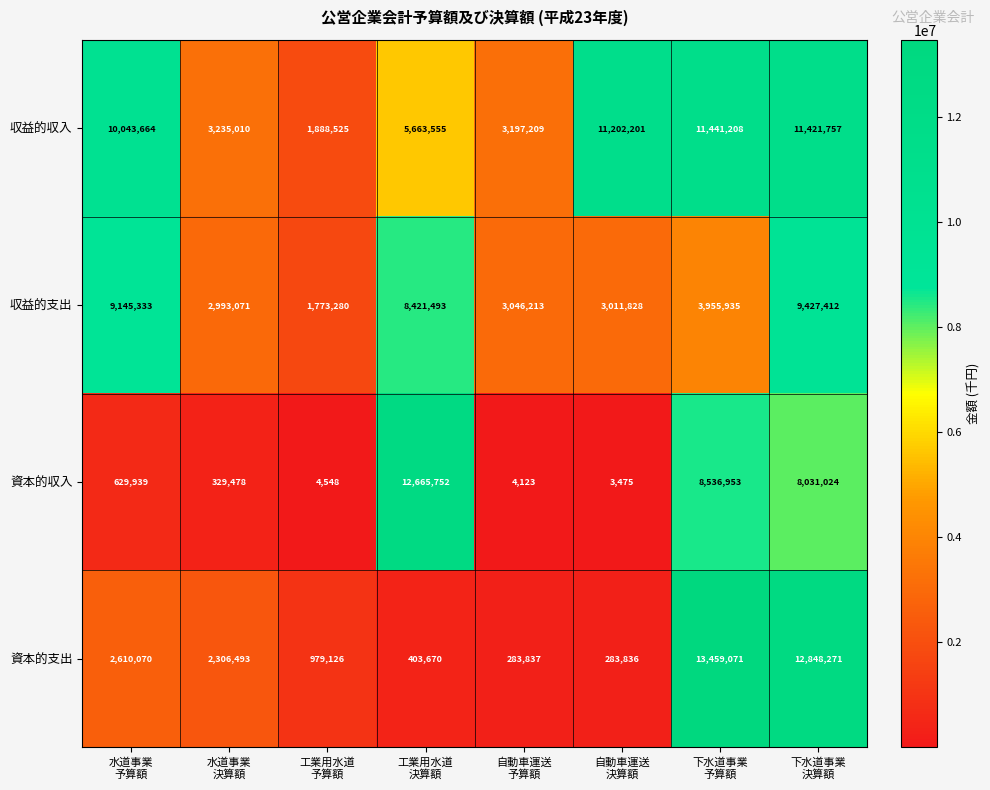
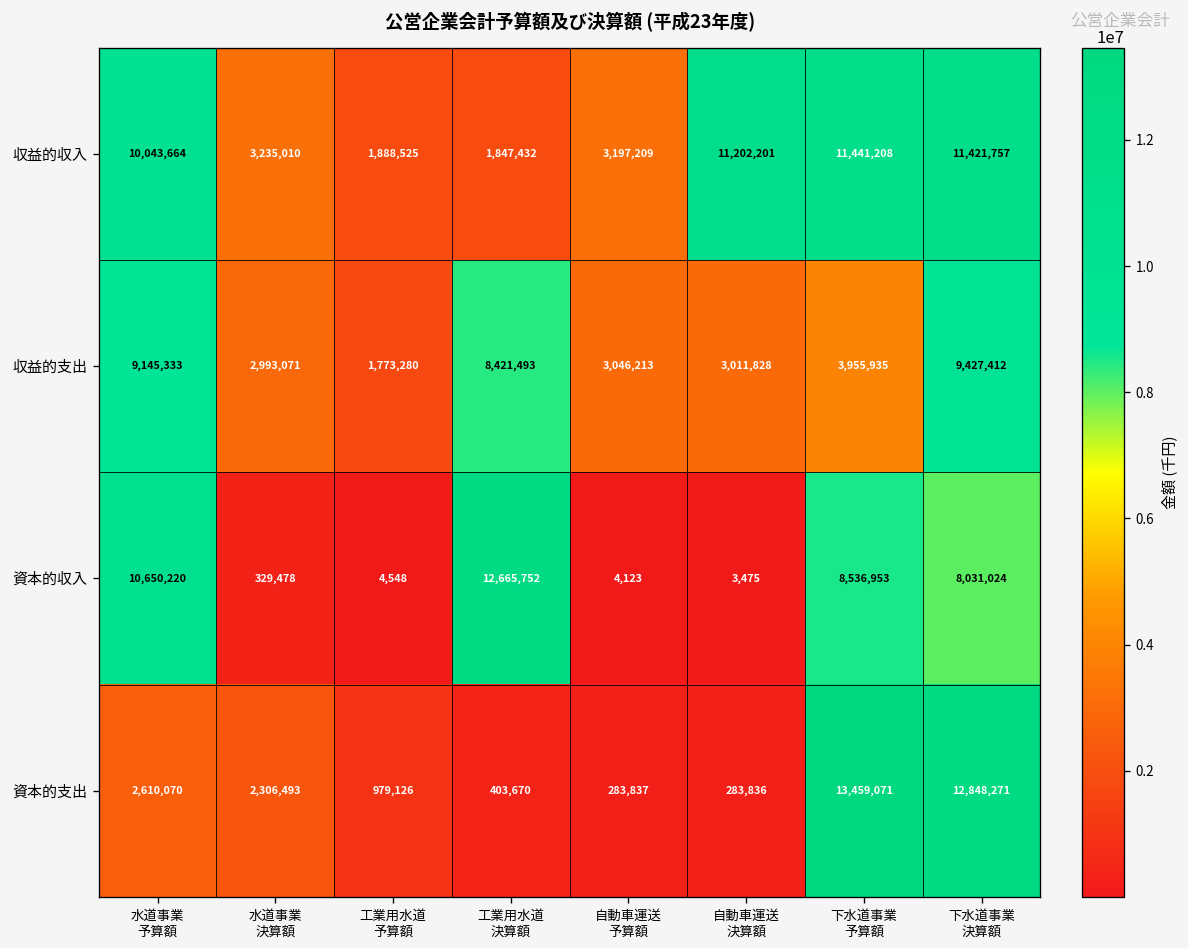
収益的収入, 工業用水道 決算額: 5,663,555 -> 1,847,432
資本的収入, 水道事業 予算額: 629,939 -> 10,650,220
